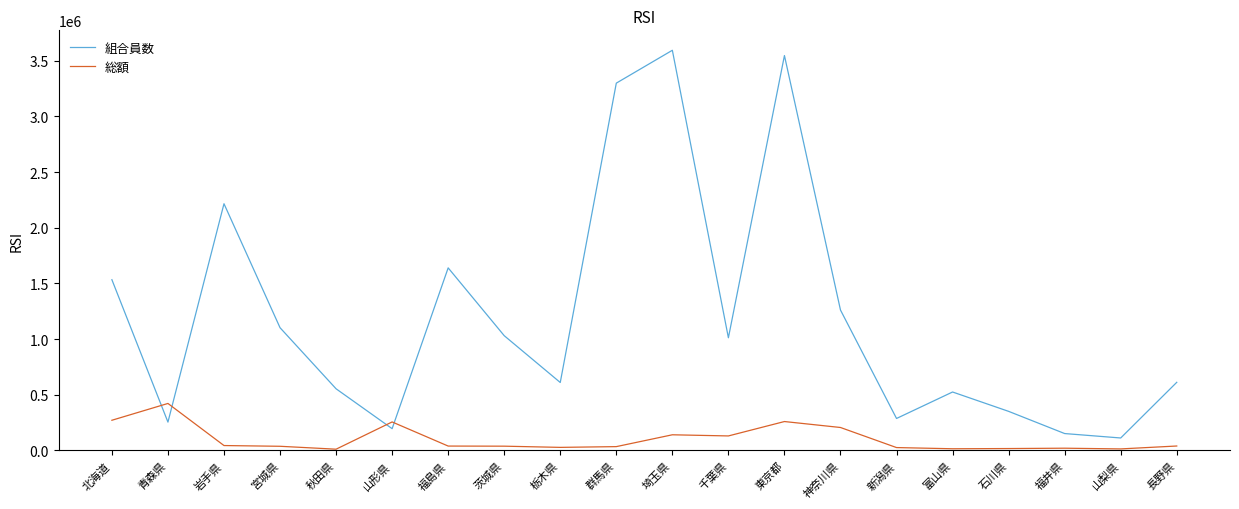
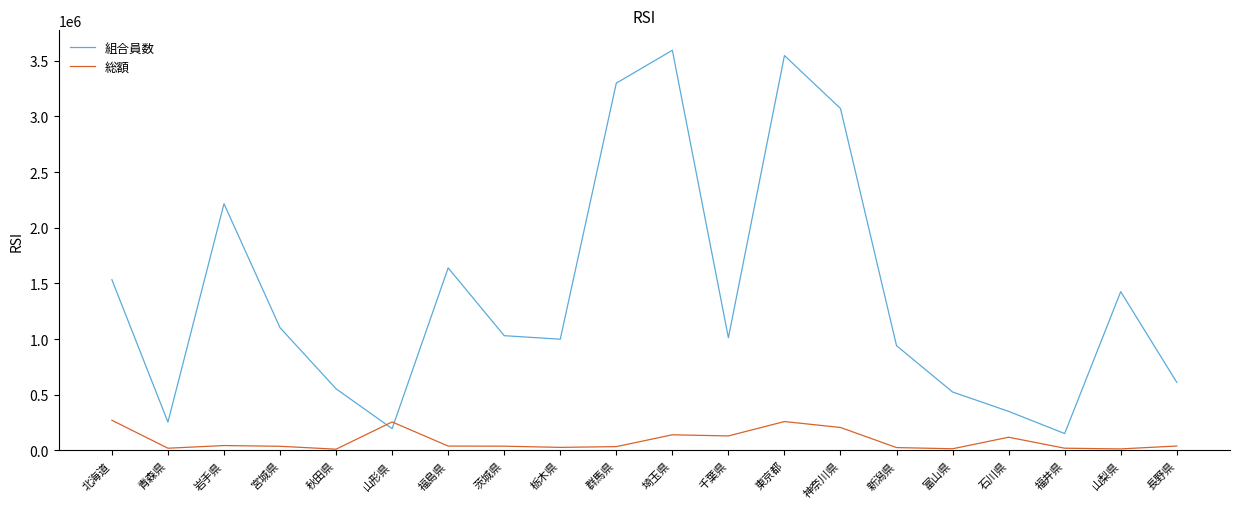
総額, 青森県: 420000 -> 20000
組合員数, 栃木県: 610000 -> 1000000
組合員数, 神奈川県: 1260000 -> 3070000
組合員数, 新潟県: 290000 -> 940000
総額, 石川県: 20000 -> 120000
組合員数, 山梨県: 110000 -> 1430000
